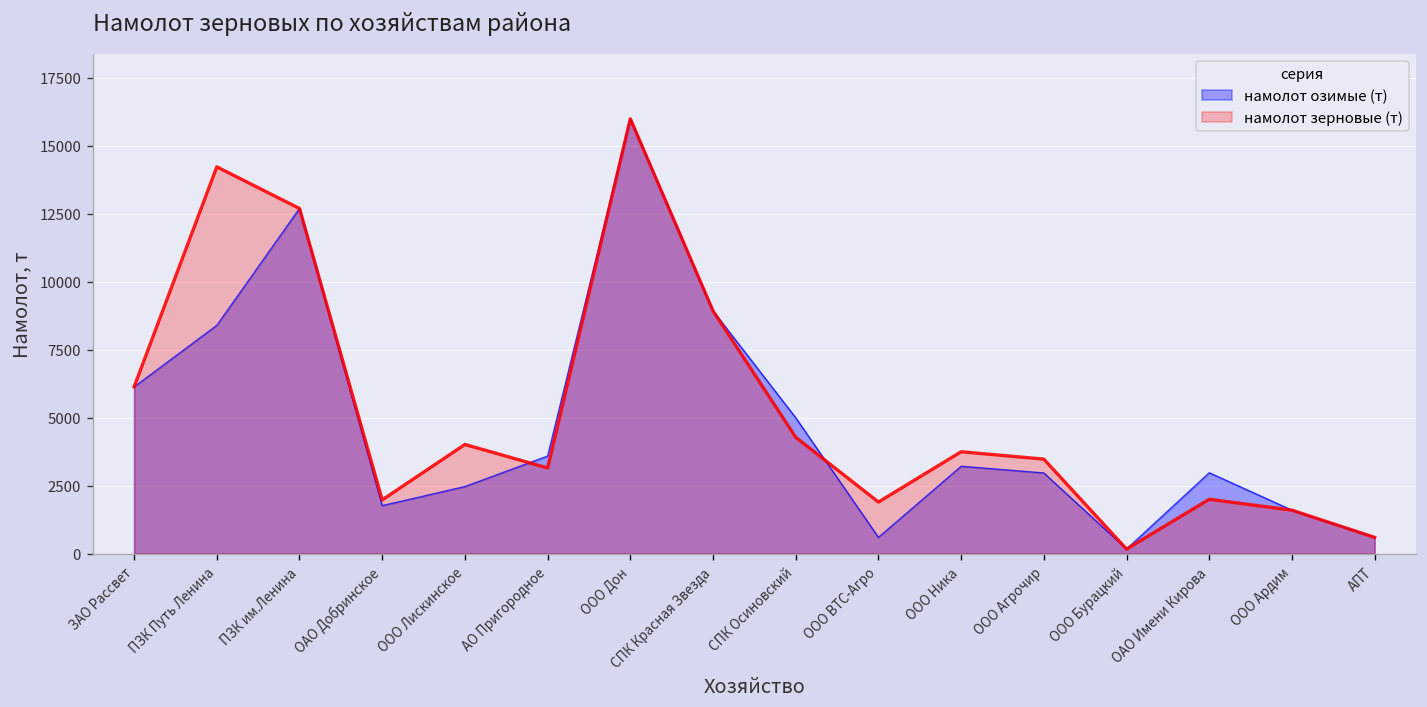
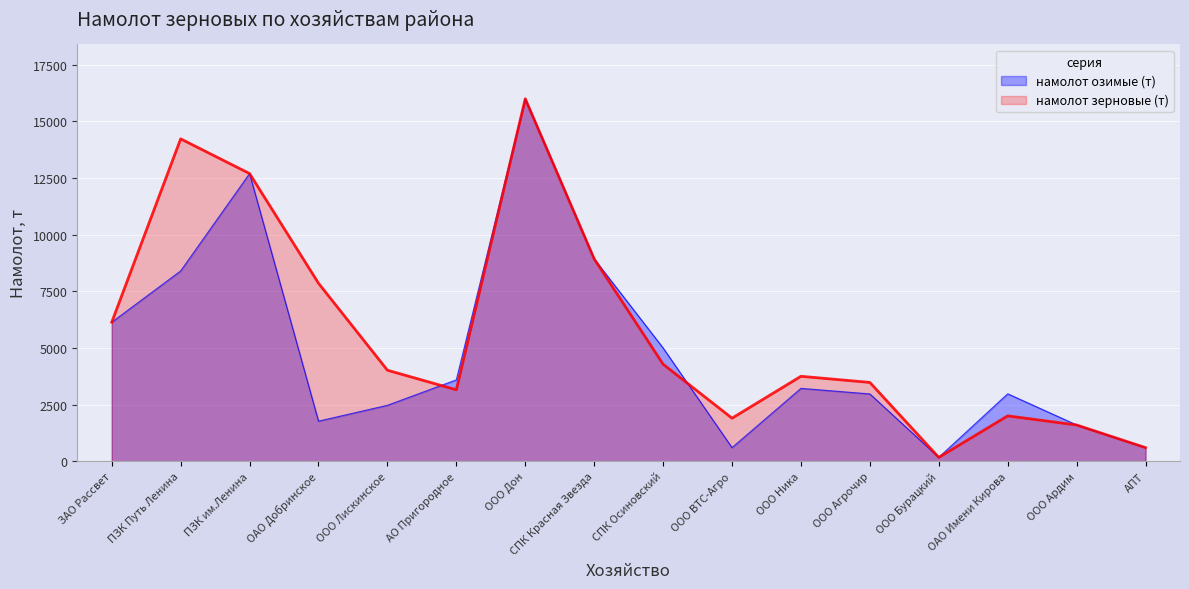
намолот зерновые (т), ОАО Добринское: 2000 -> 7900
